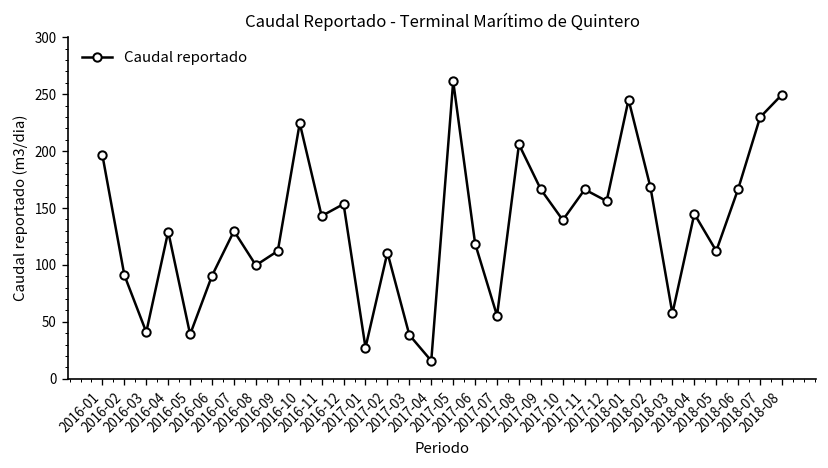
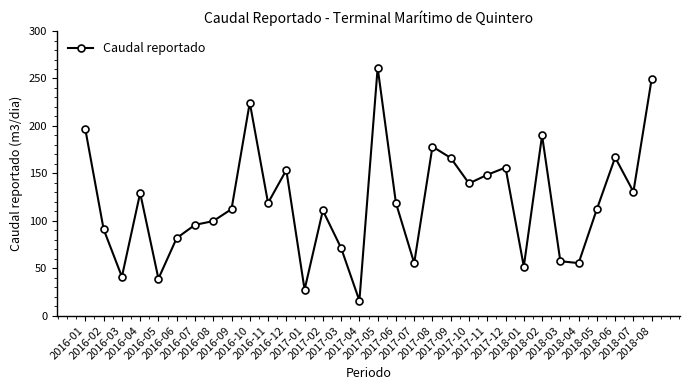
2016-06: 90 -> 80
2016-07: 130 -> 100
2016-11: 140 -> 120
2017-03: 40 -> 70
2017-08: 210 -> 180
2017-11: 170 -> 150
2018-01: 250 -> 50
2018-02: 170 -> 190
2018-04: 140 -> 60
2018-07: 230 -> 130
